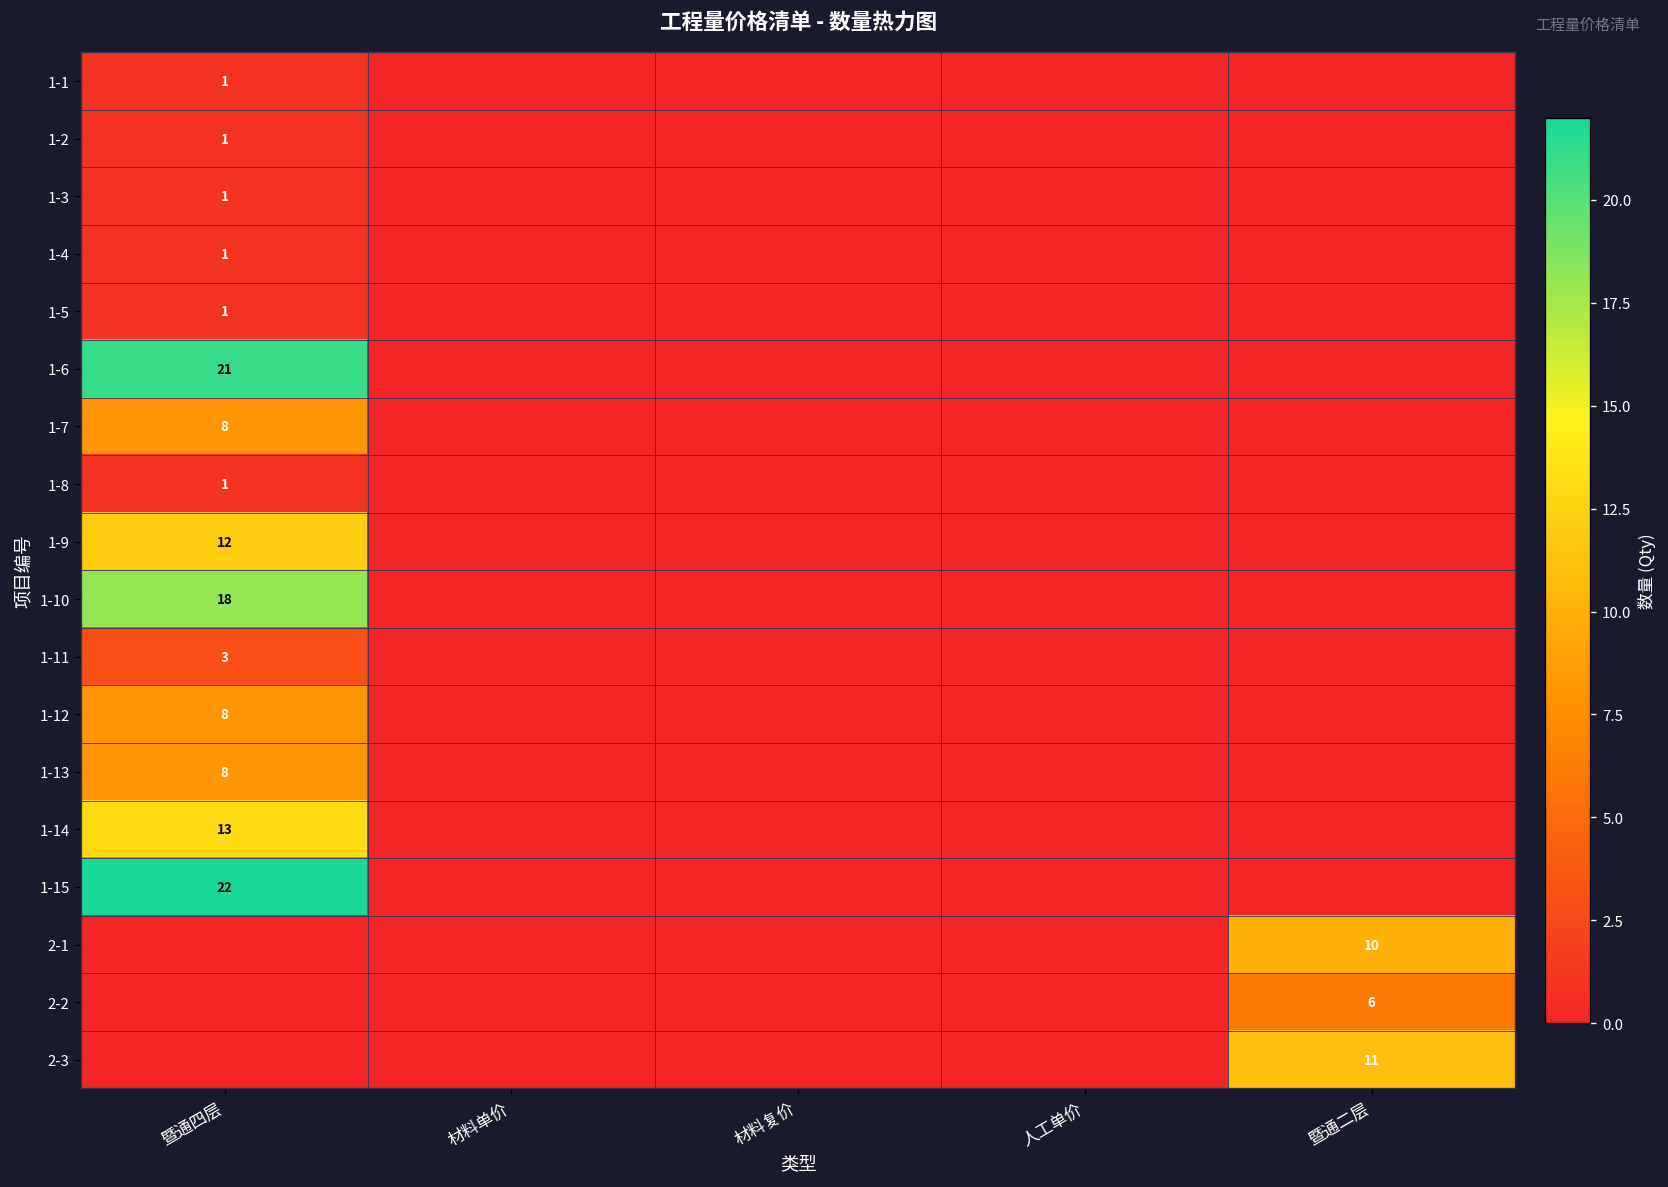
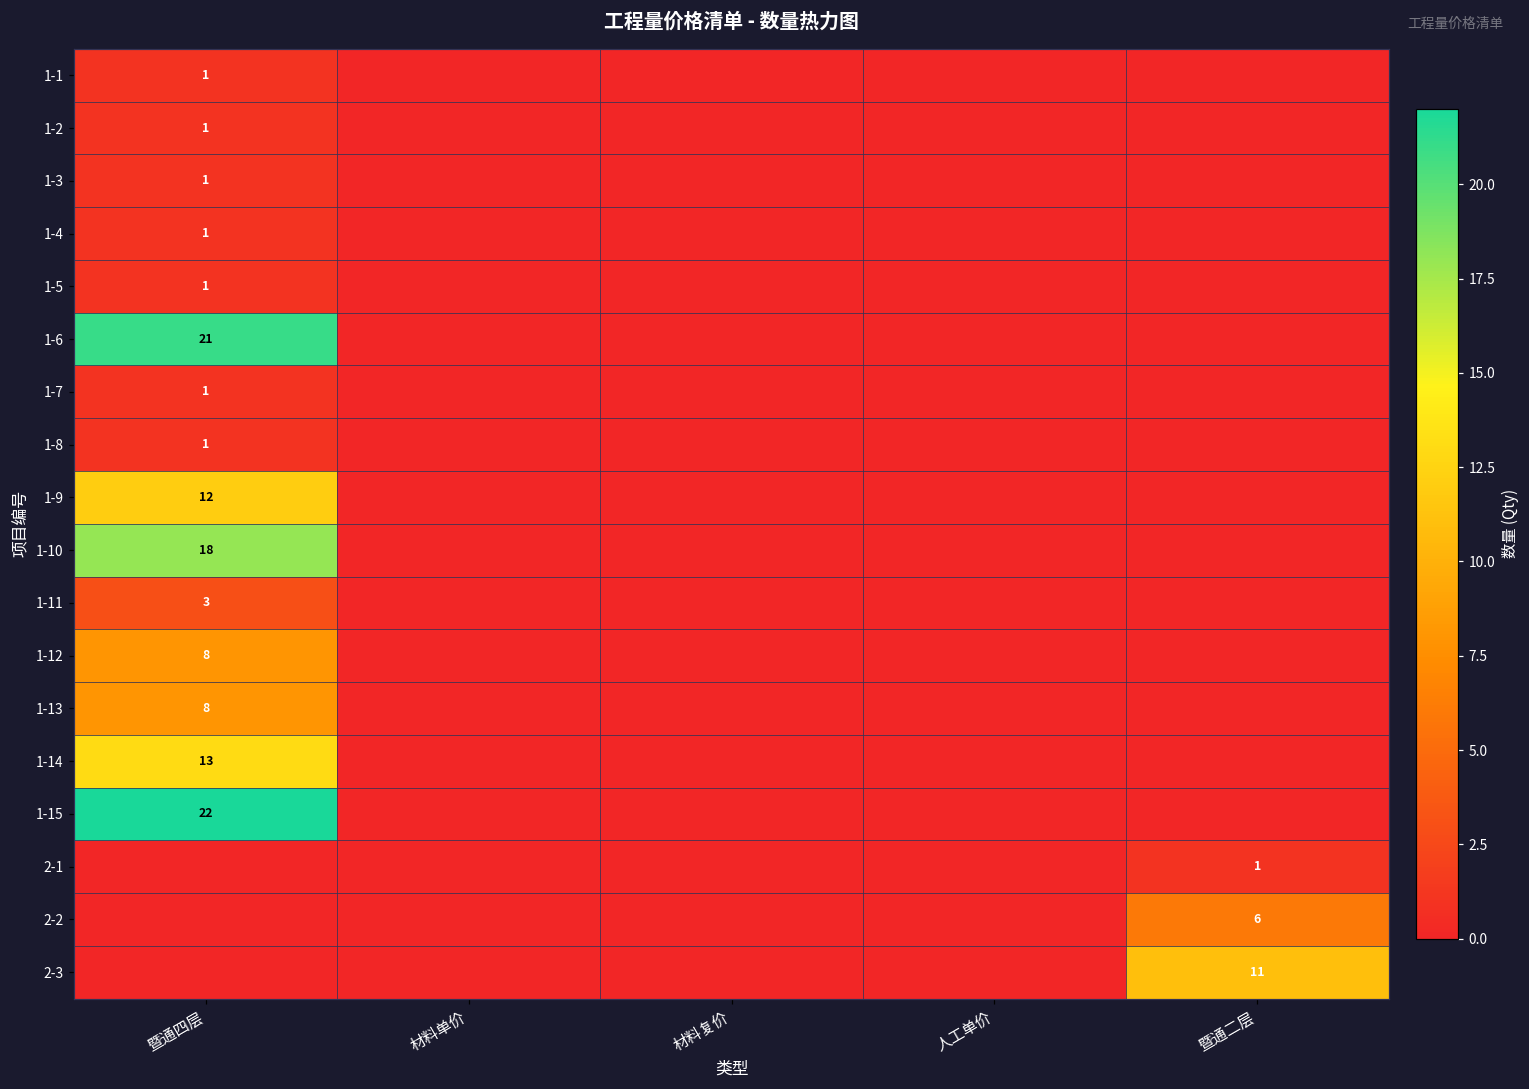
1-7, 暨通四层: 8 -> 1
2-1, 暨通二层: 10 -> 1
